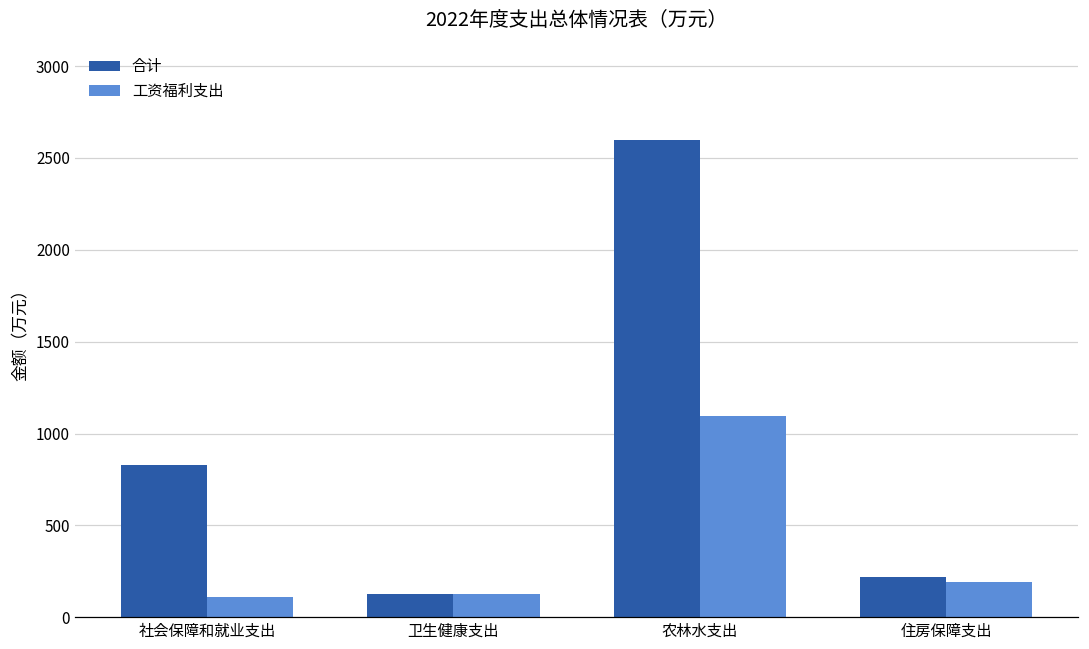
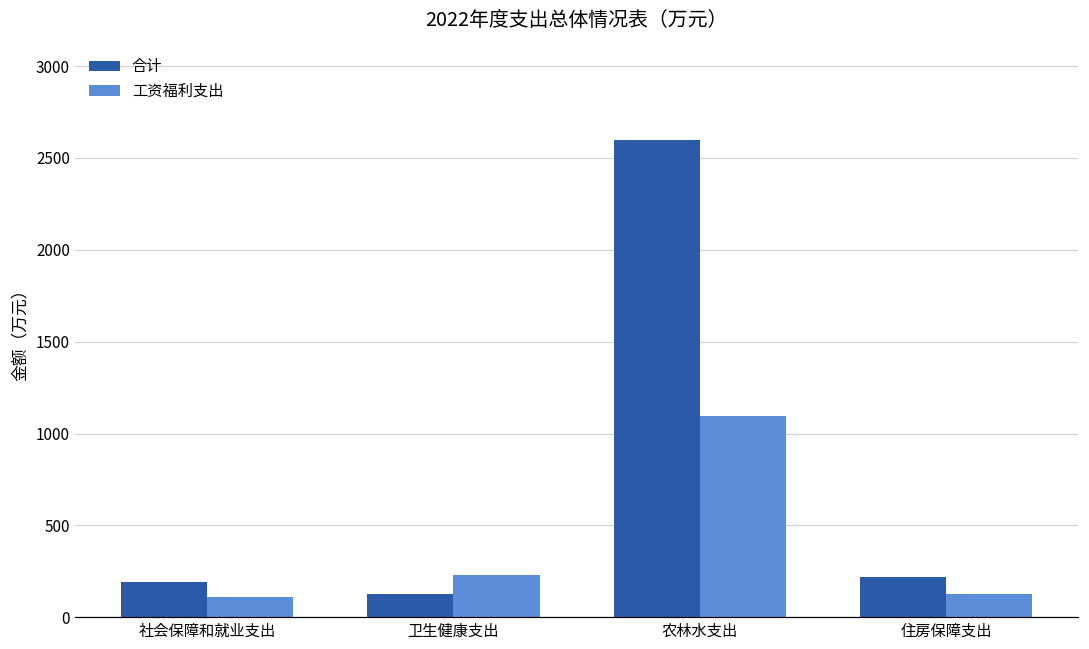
合计, 社会保障和就业支出: 830 -> 190
工资福利支出, 卫生健康支出: 130 -> 230
工资福利支出, 住房保障支出: 190 -> 130
